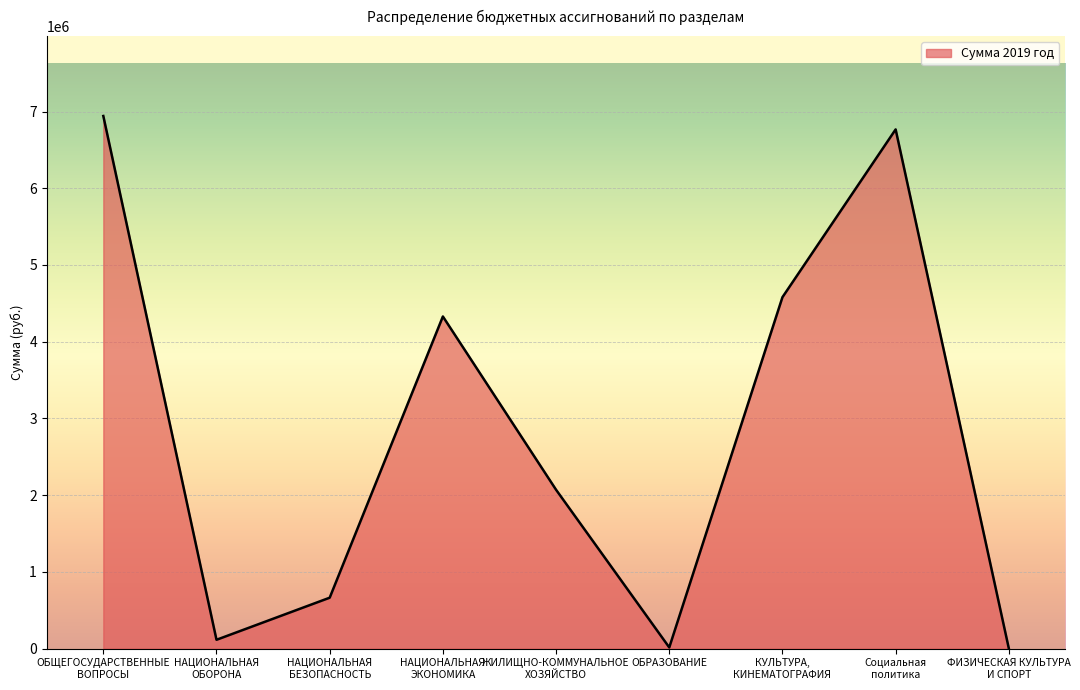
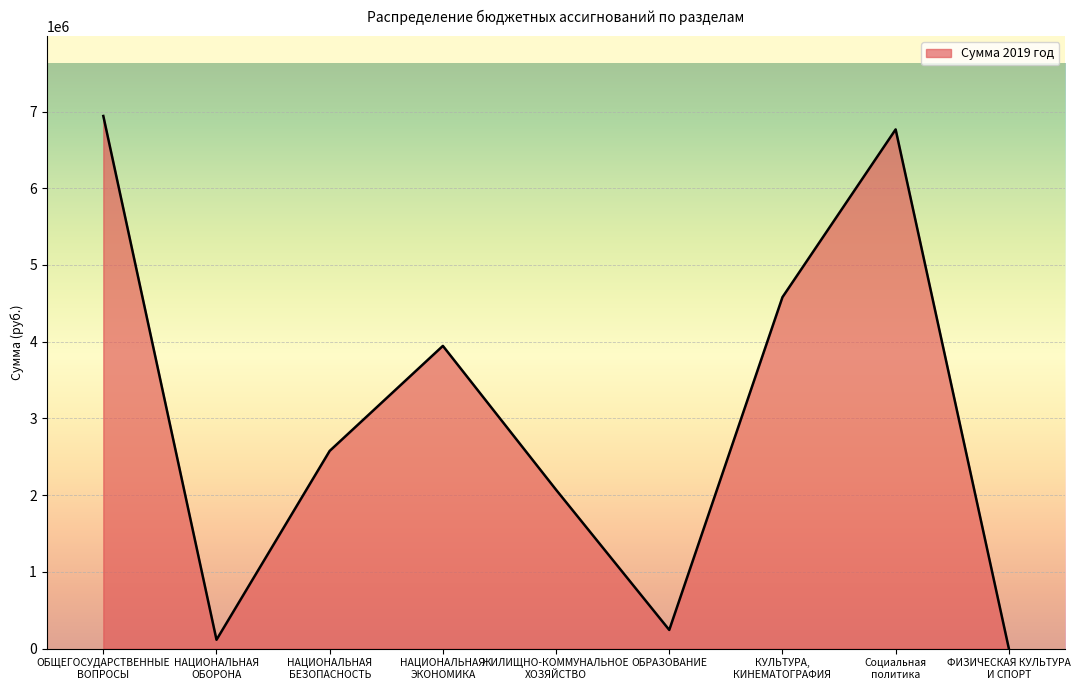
НАЦИОНАЛЬНАЯ БЕЗОПАСНОСТЬ: 700000 -> 2600000
НАЦИОНАЛЬНАЯ ЭКОНОМИКА: 4300000 -> 3900000
ОБРАЗОВАНИЕ: 0 -> 200000
